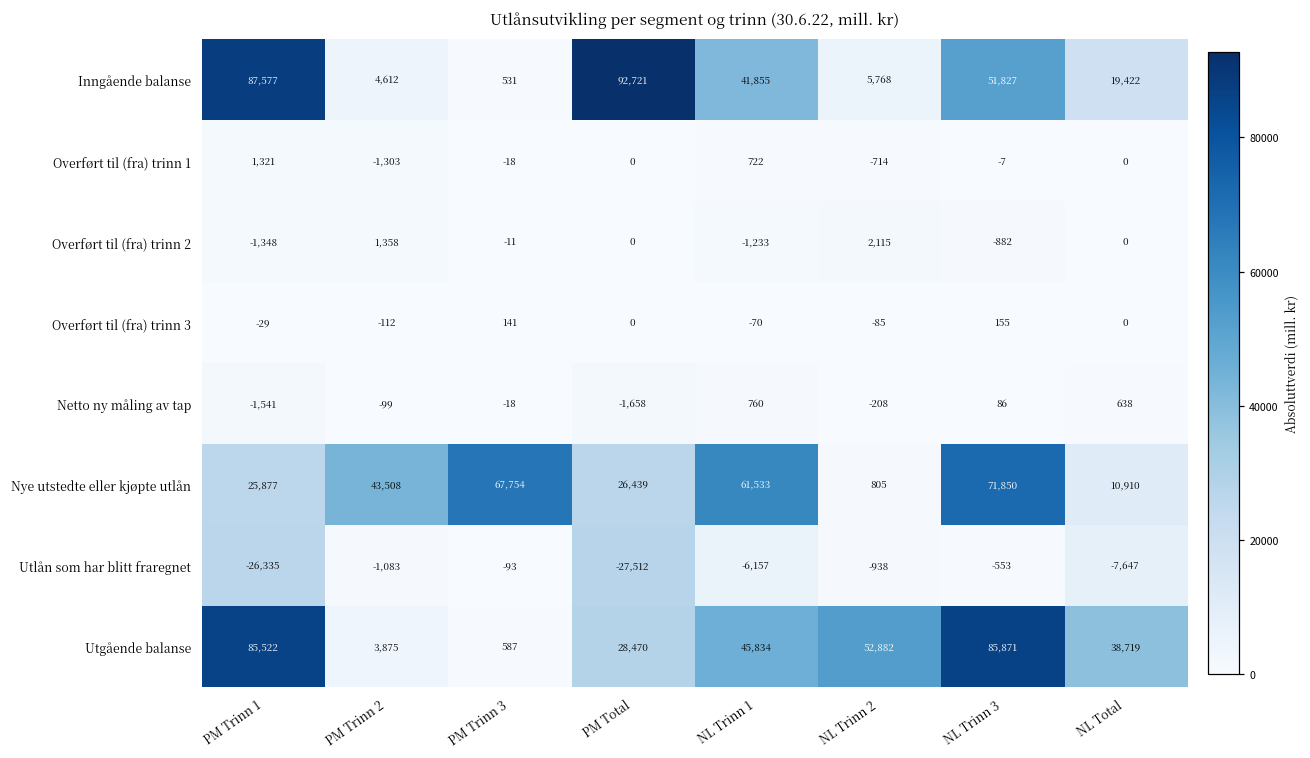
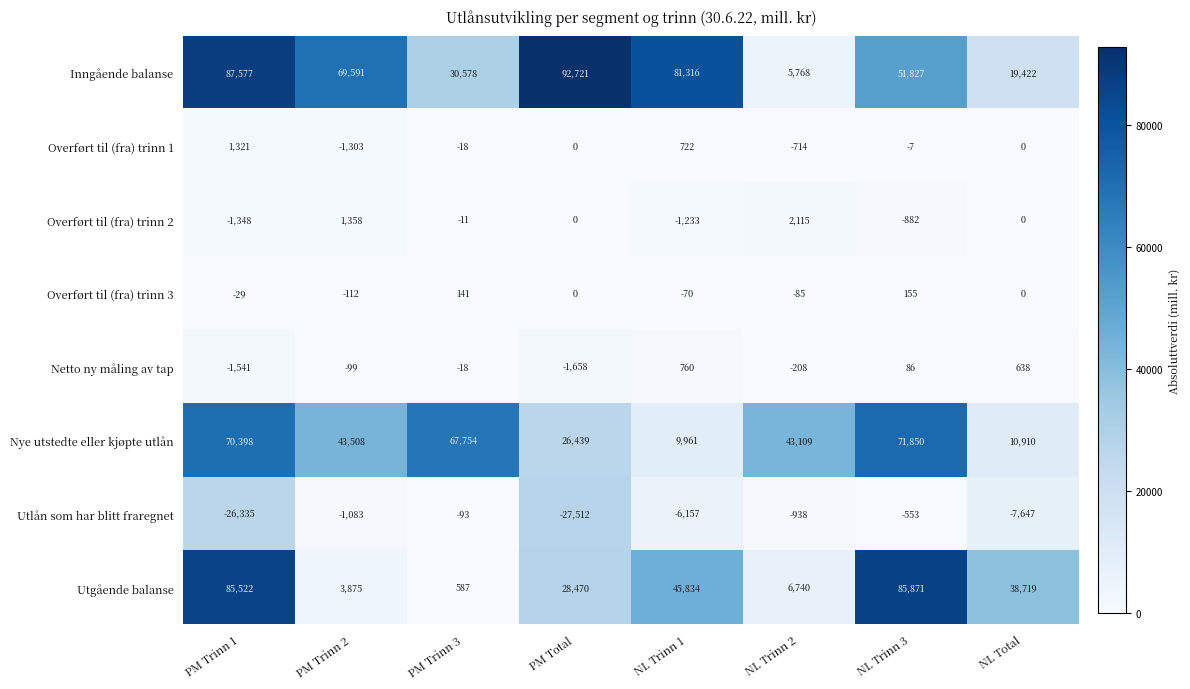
Inngående balanse, PM Trinn 2: 4,612 -> 69,591
Inngående balanse, PM Trinn 3: 531 -> 30,578
Inngående balanse, NL Trinn 1: 41,855 -> 81,316
Nye utstedte eller kjøpte utlån, PM Trinn 1: 25,877 -> 70,398
Nye utstedte eller kjøpte utlån, NL Trinn 1: 61,533 -> 9,961
Nye utstedte eller kjøpte utlån, NL Trinn 2: 805 -> 43,109
Utgående balanse, NL Trinn 2: 52,882 -> 6,740
